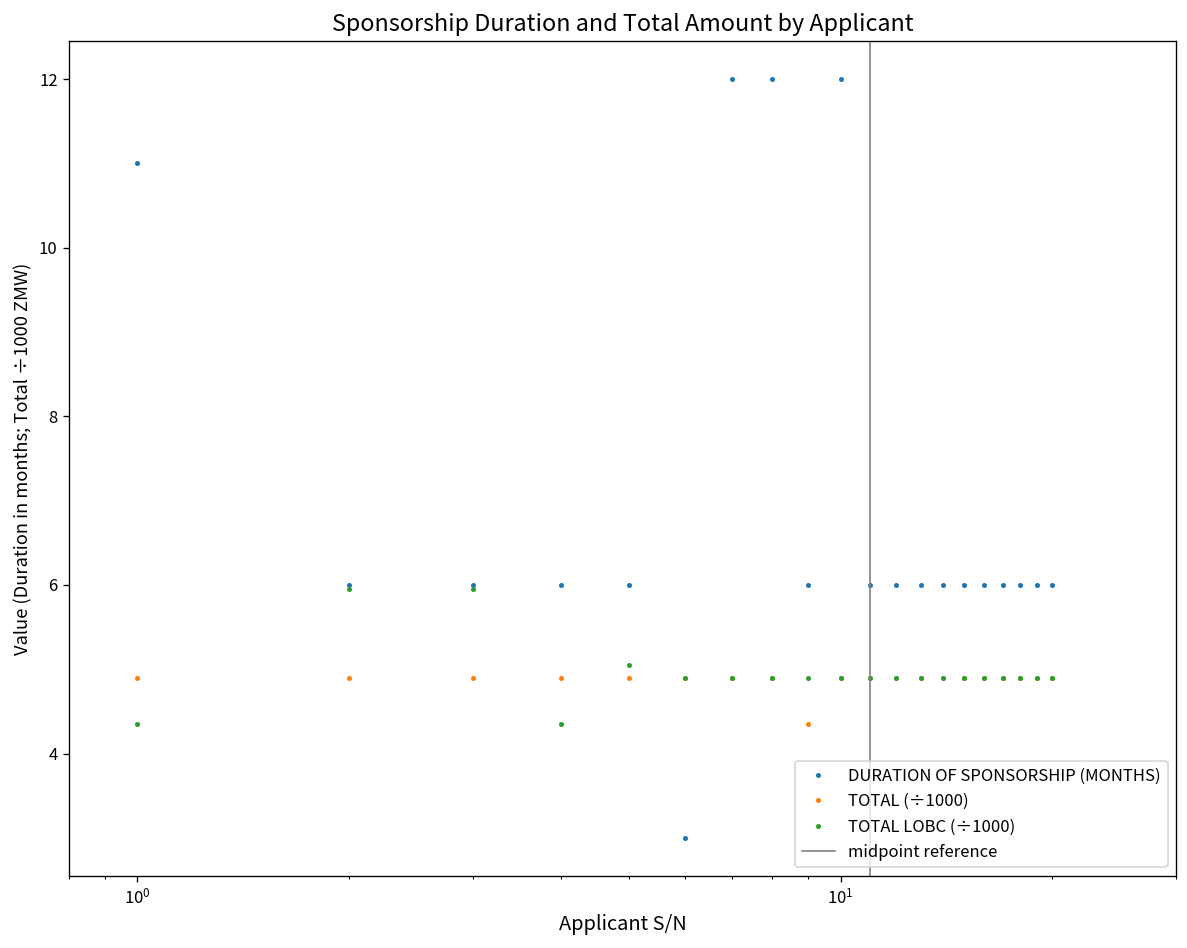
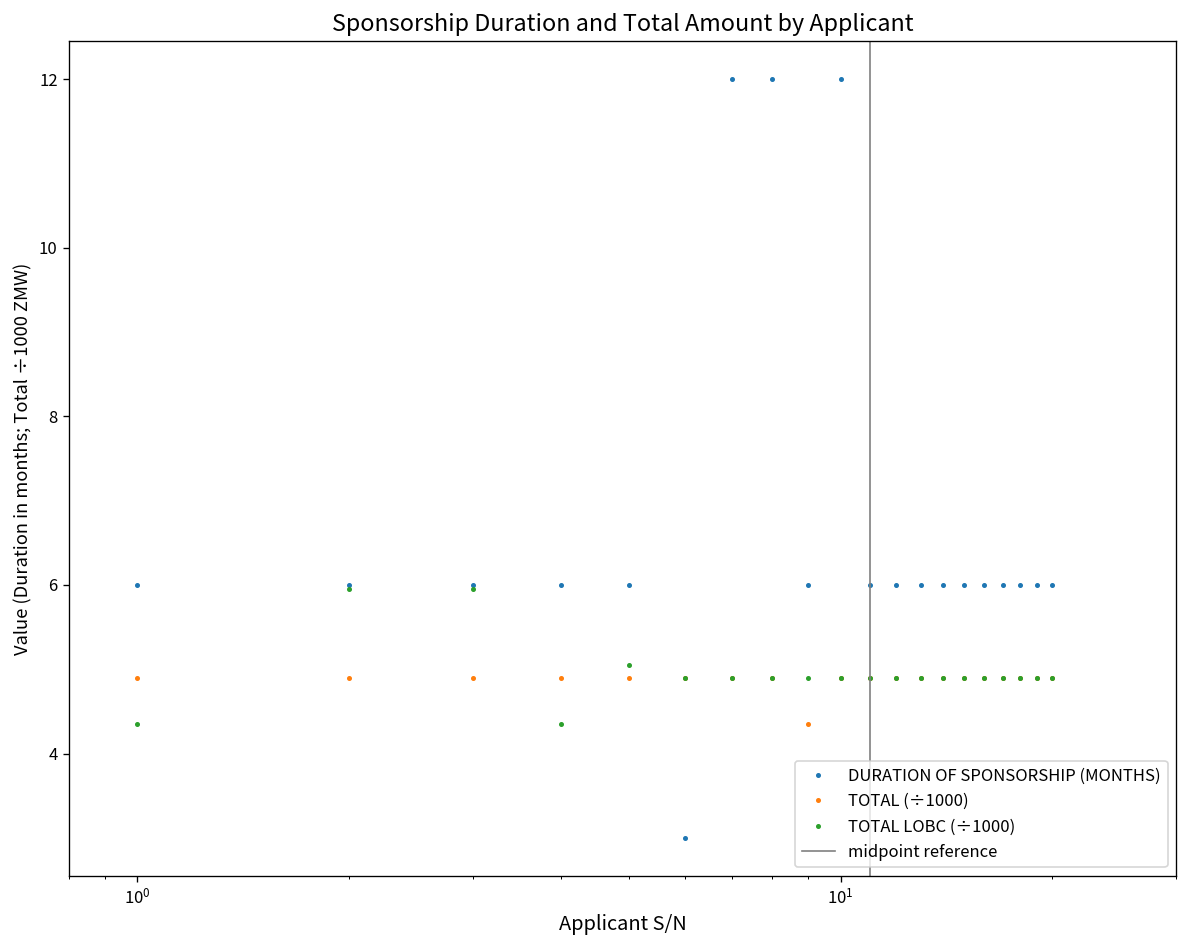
DURATION OF SPONSORSHIP (MONTHS), 10^0: 11 -> 6
